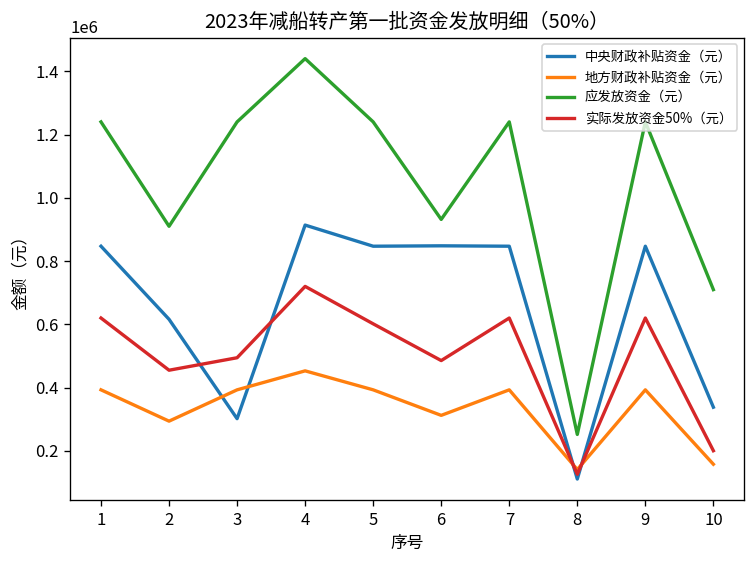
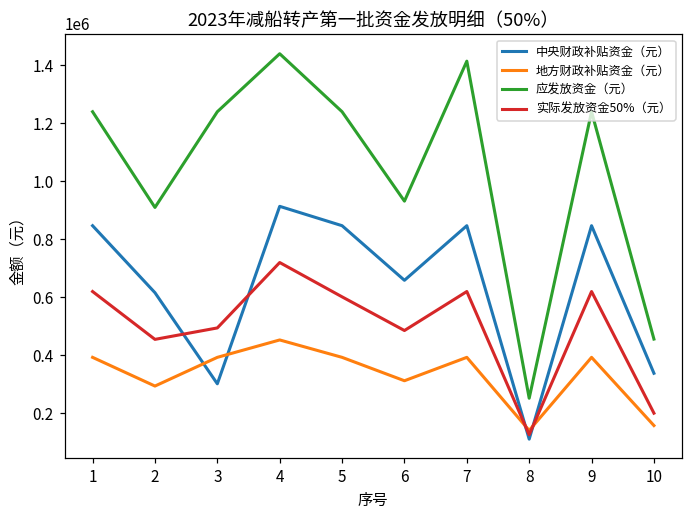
中央财政补贴资金（元）, 6: 850000 -> 660000
应发放资金（元）, 7: 1240000 -> 1410000
应发放资金（元）, 10: 710000 -> 460000
